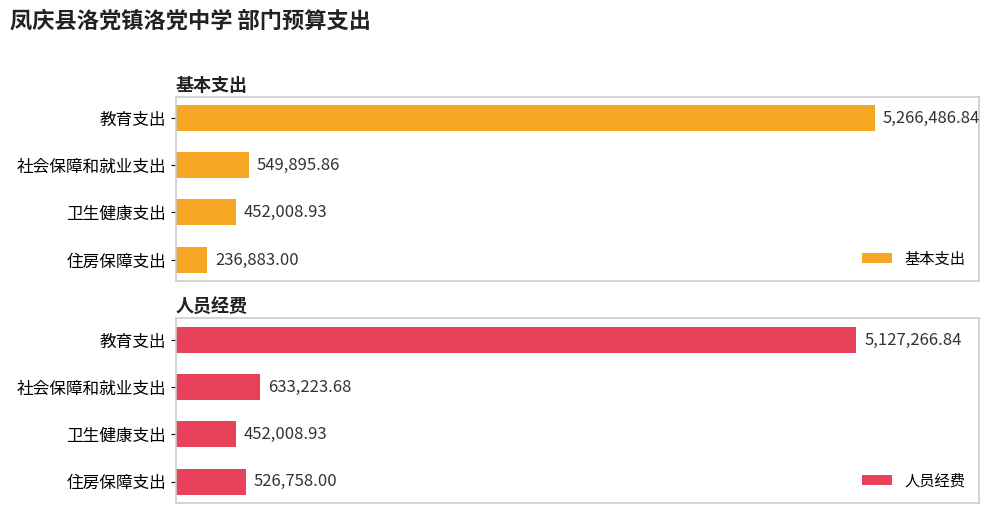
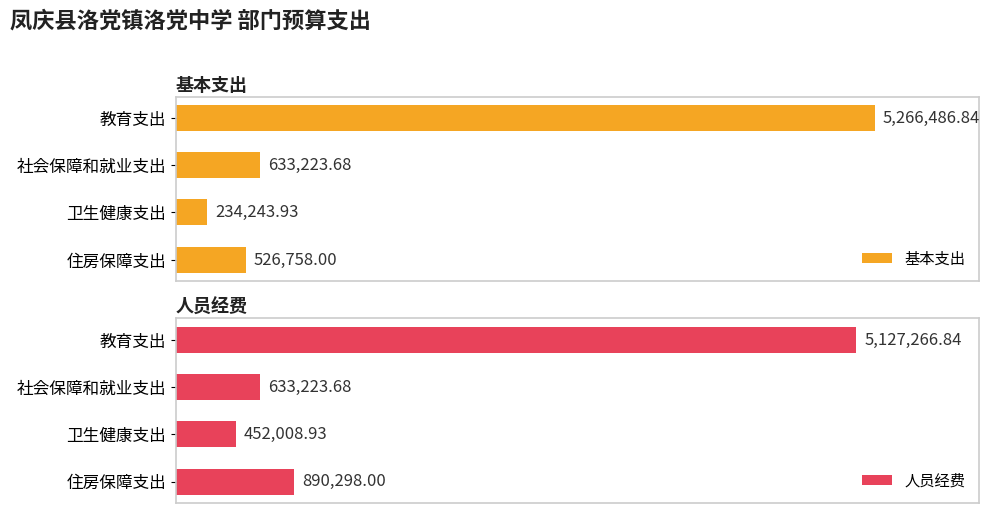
基本支出, 社会保障和就业支出: 549,895.86 -> 633,223.68
基本支出, 卫生健康支出: 452,008.93 -> 234,243.93
基本支出, 住房保障支出: 236,883.00 -> 526,758.00
人员经费, 住房保障支出: 526,758.00 -> 890,298.00
